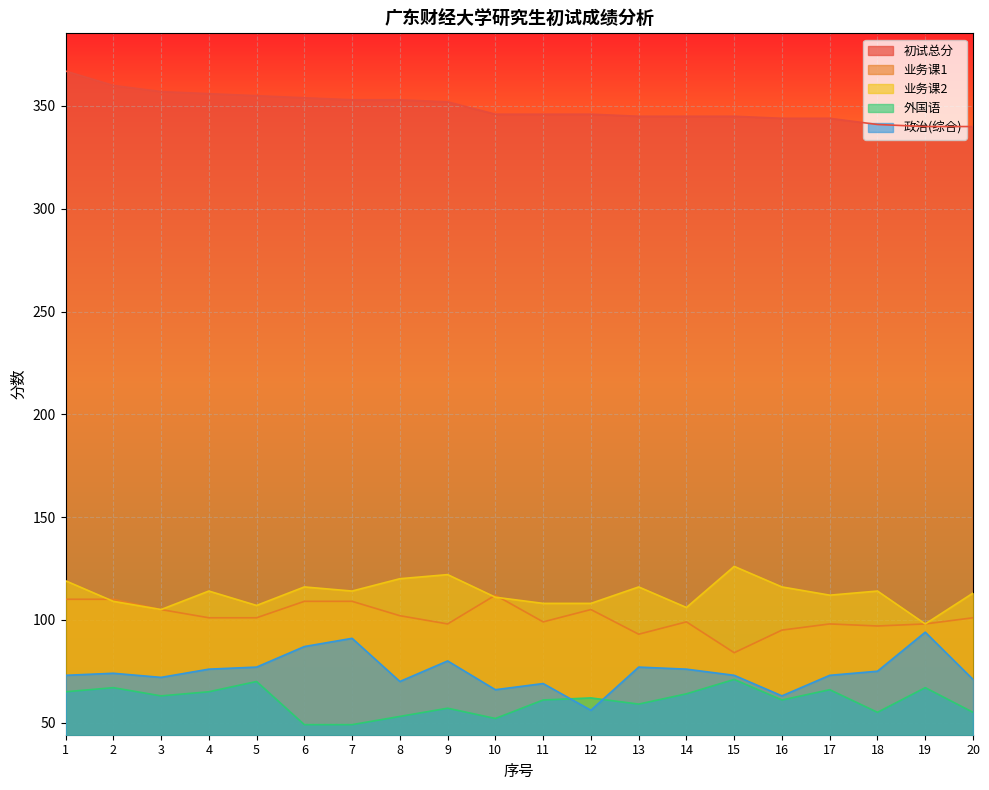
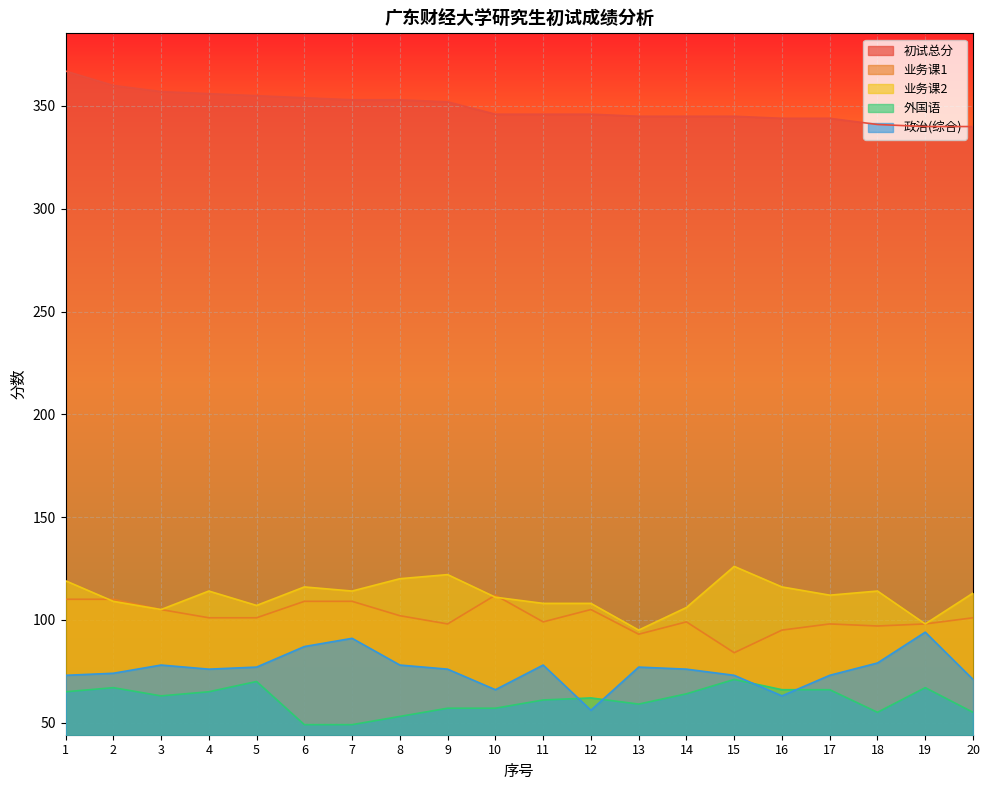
政治(综合), 3: 72 -> 78
政治(综合), 8: 70 -> 78
政治(综合), 9: 80 -> 76
外国语, 10: 52 -> 57
政治(综合), 11: 69 -> 78
业务课2, 13: 116 -> 95
外国语, 16: 61 -> 66
政治(综合), 18: 75 -> 79
